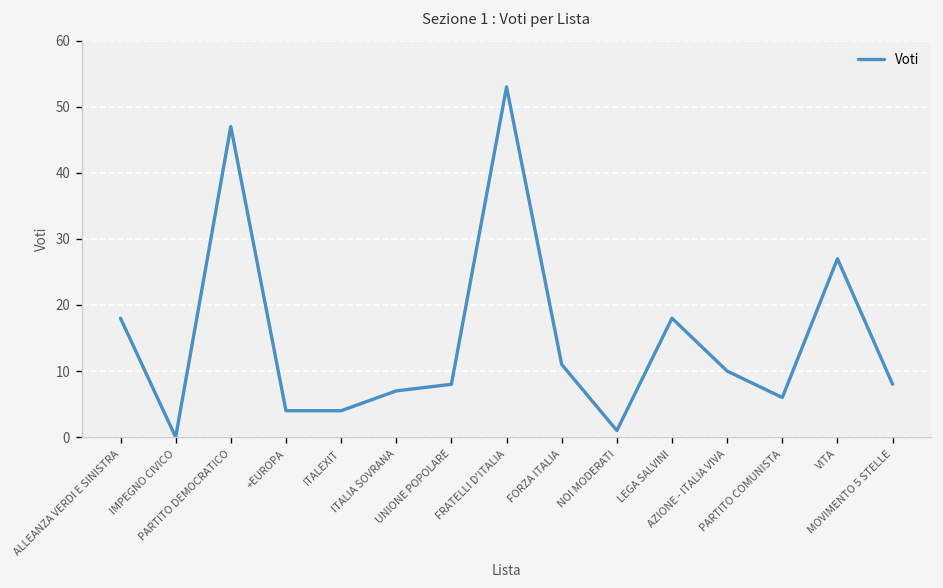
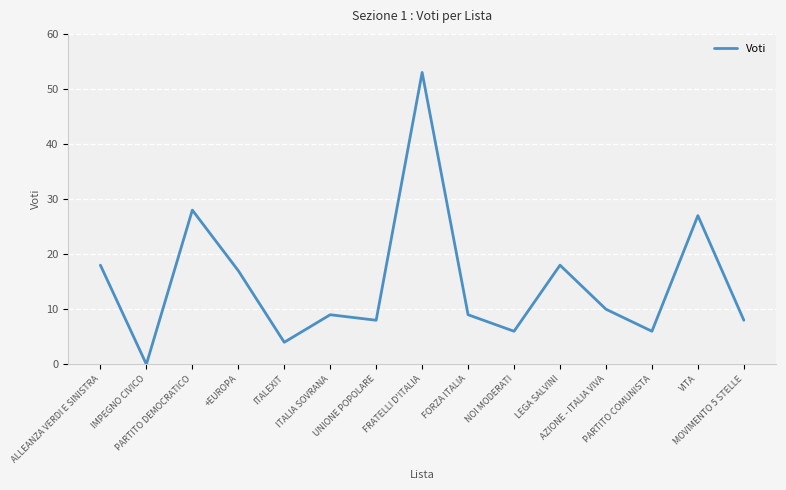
PARTITO DEMOCRATICO: 47 -> 28
+EUROPA: 4 -> 17
ITALIA SOVRANA: 7 -> 9
FORZA ITALIA: 11 -> 9
NOI MODERATI: 1 -> 6
